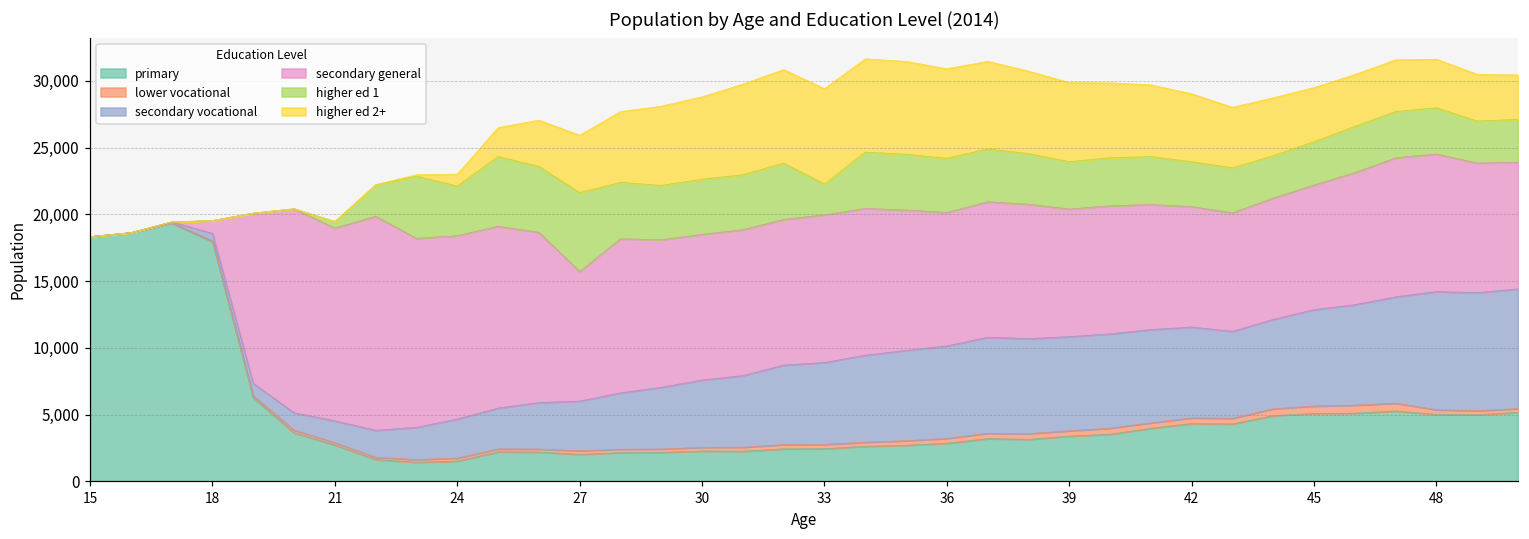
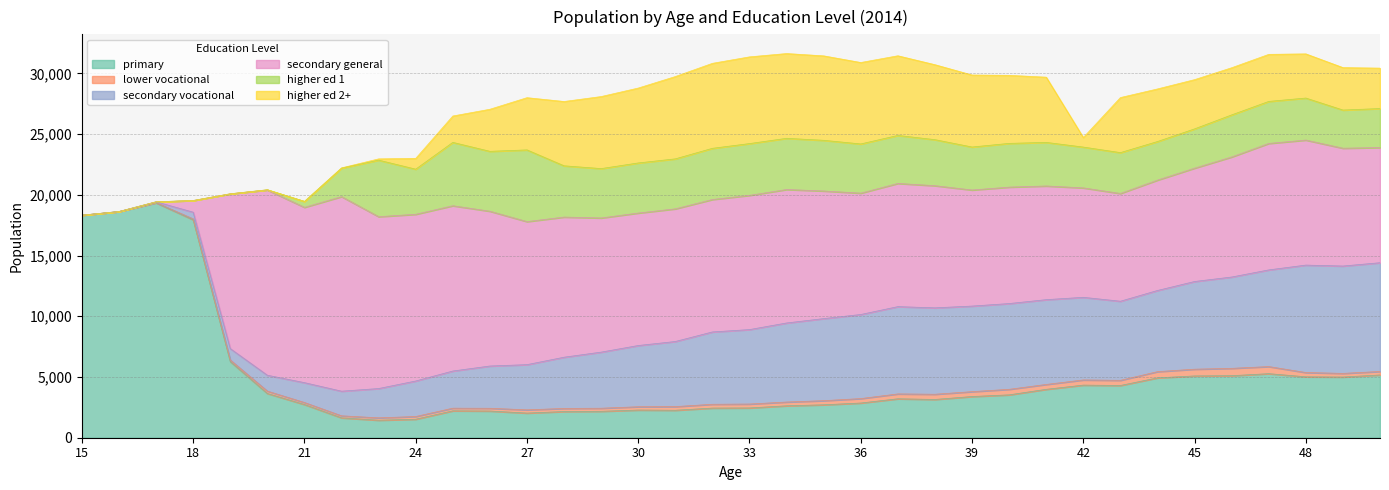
secondary general, 27: 9,700 -> 11,800
higher ed 1, 33: 2,300 -> 4,300
higher ed 2+, 42: 5,100 -> 800
